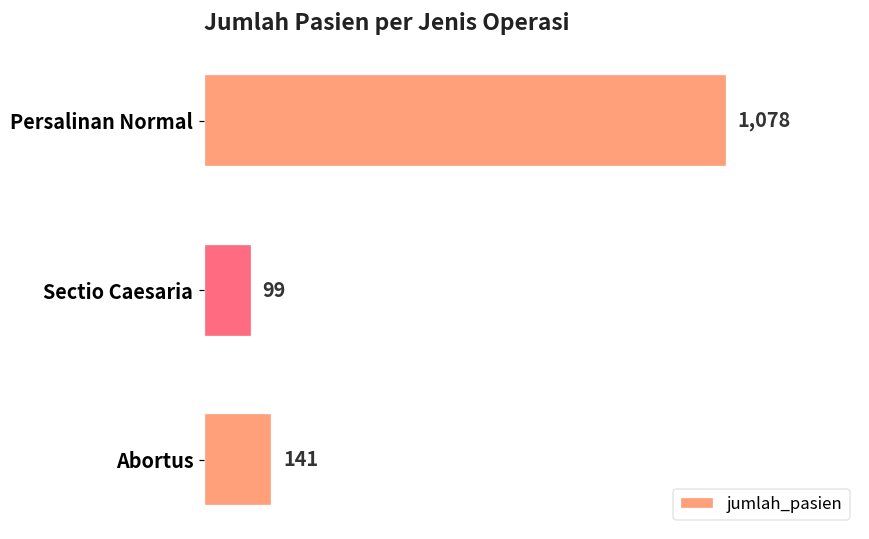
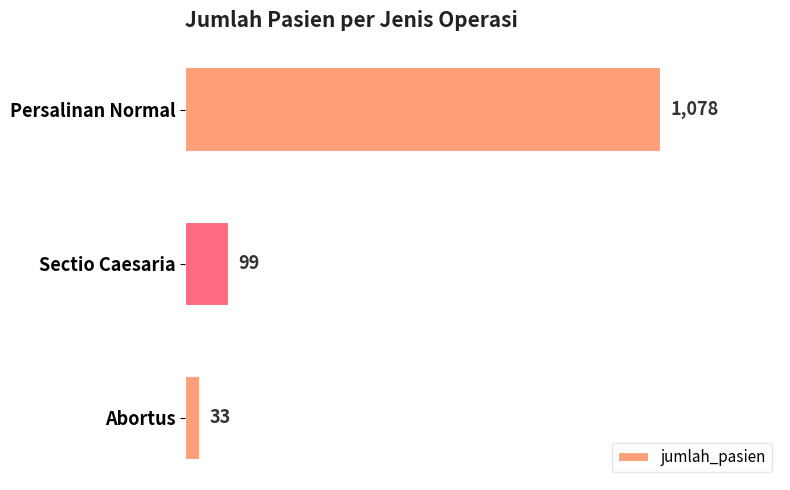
Abortus: 141 -> 33
